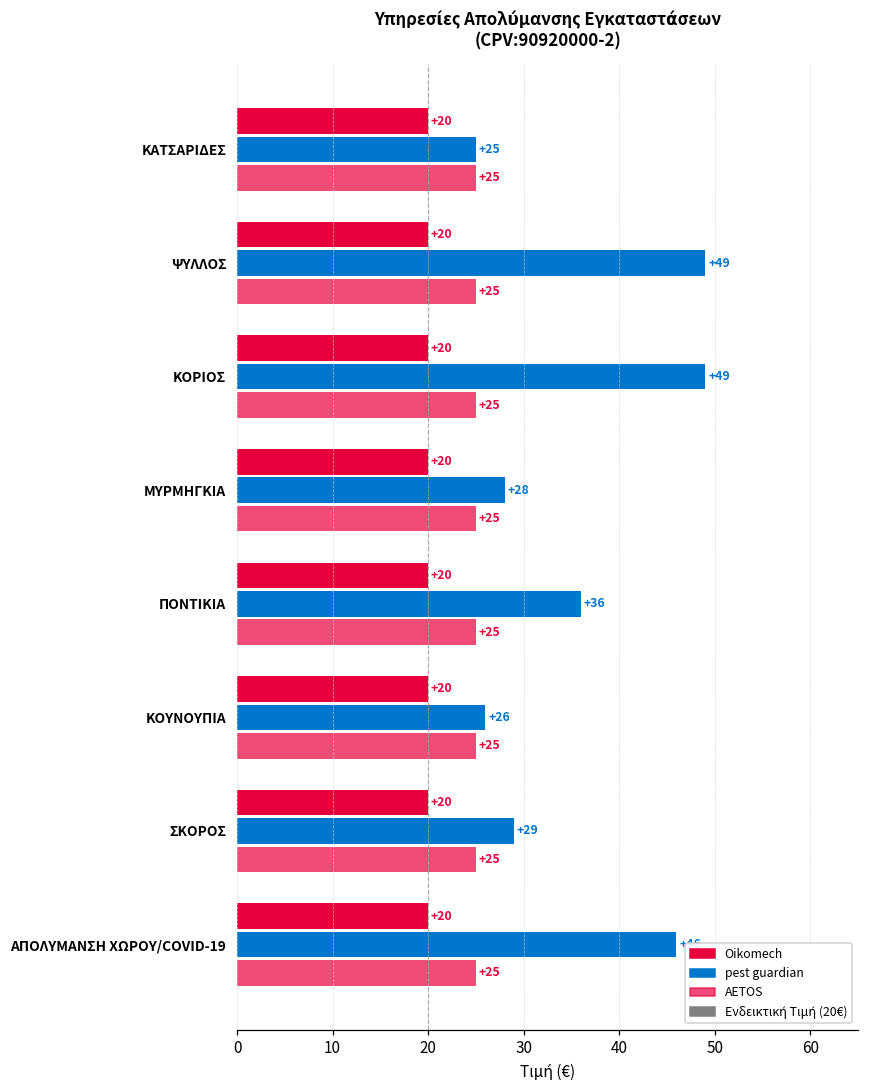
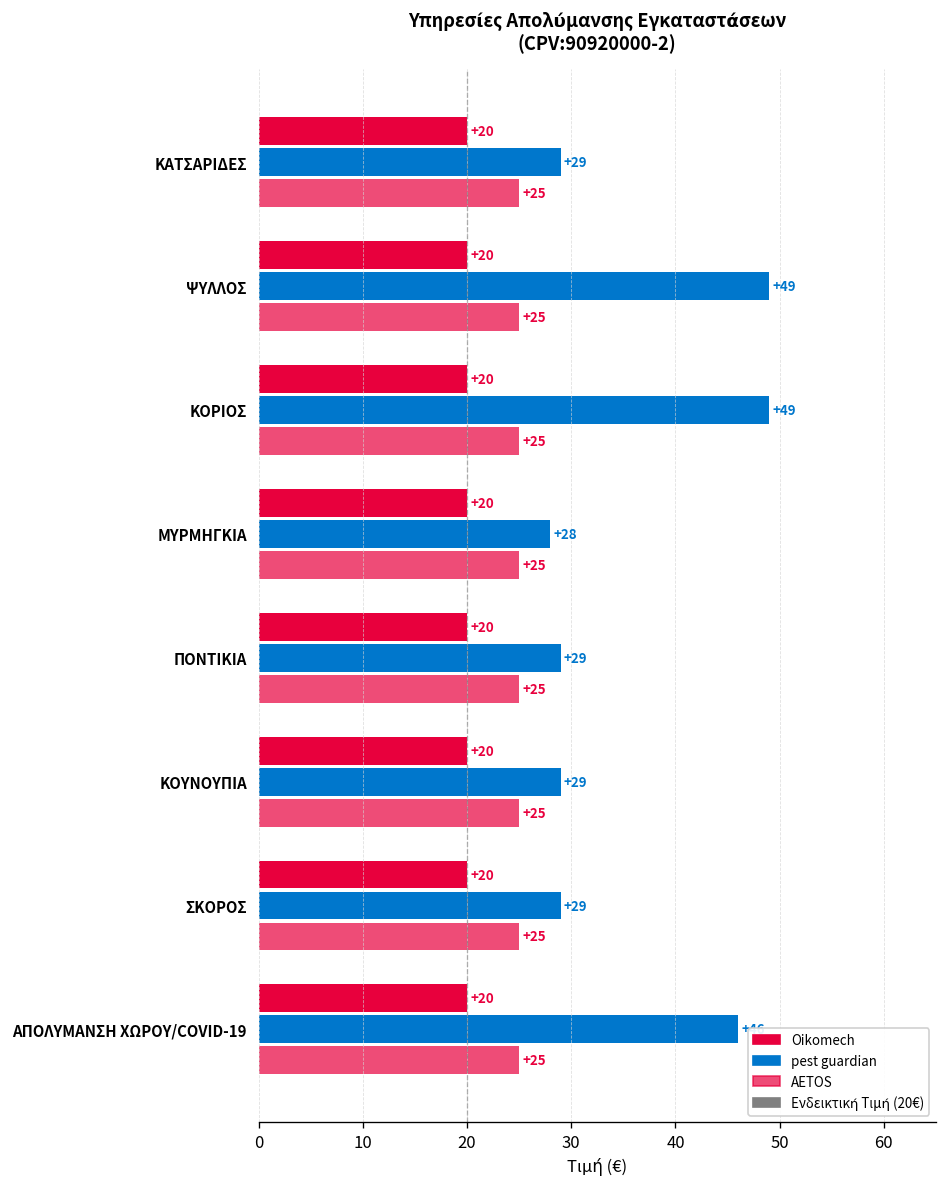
pest guardian, ΚΑΤΣΑΡΙΔΕΣ: +25 -> +29
pest guardian, ΠΟΝΤΙΚΙΑ: +36 -> +29
pest guardian, ΚΟΥΝΟΥΠΙΑ: +26 -> +29
